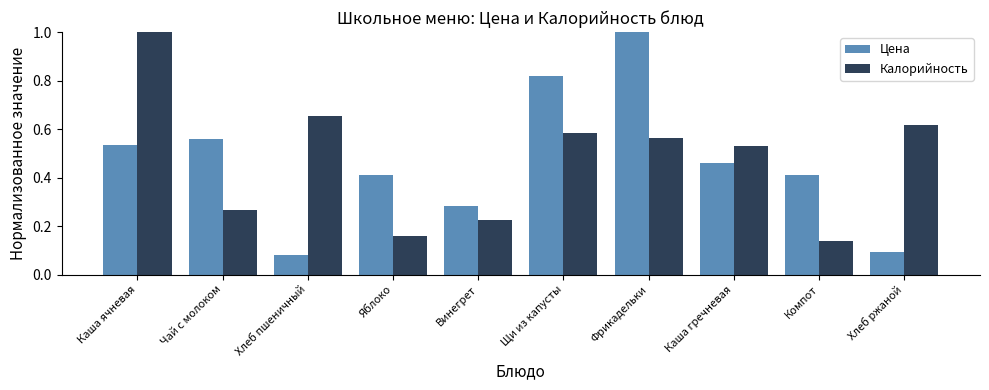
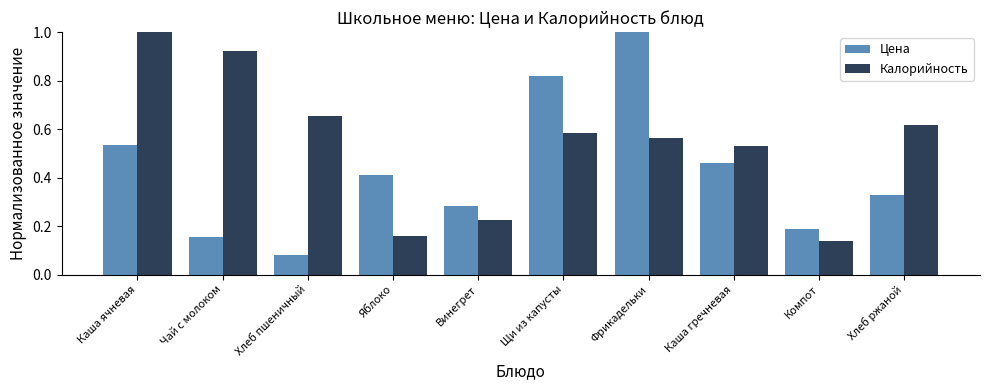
Цена, Чай с молоком: 0.56 -> 0.15
Калорийность, Чай с молоком: 0.27 -> 0.92
Цена, Компот: 0.41 -> 0.19
Цена, Хлеб ржаной: 0.09 -> 0.33
